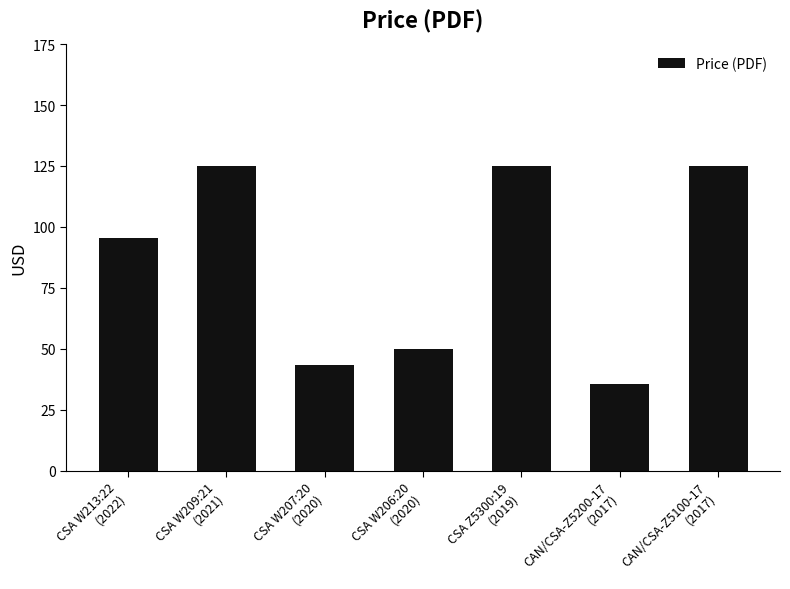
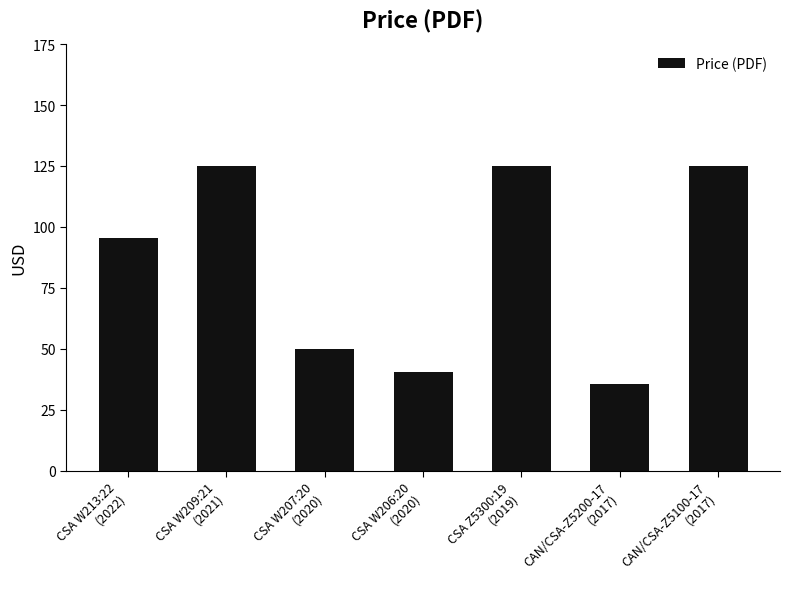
CSA W207:20 (2020): 43 -> 50
CSA W206:20 (2020): 50 -> 41
